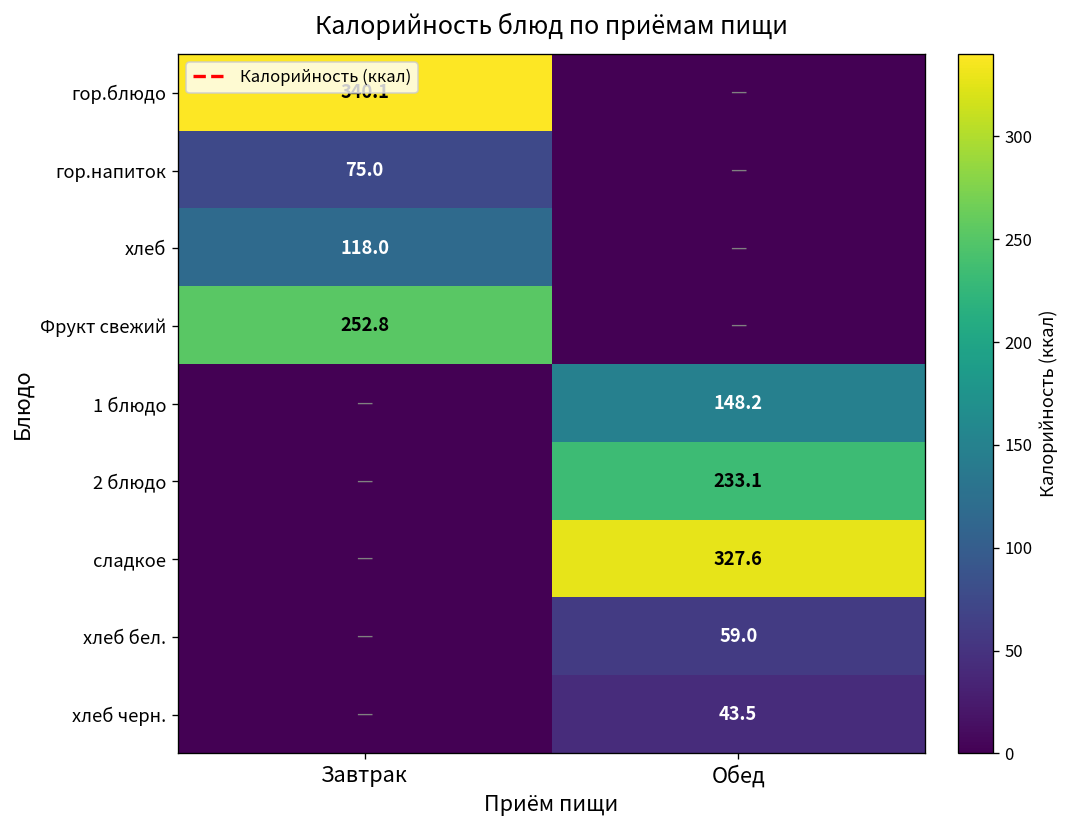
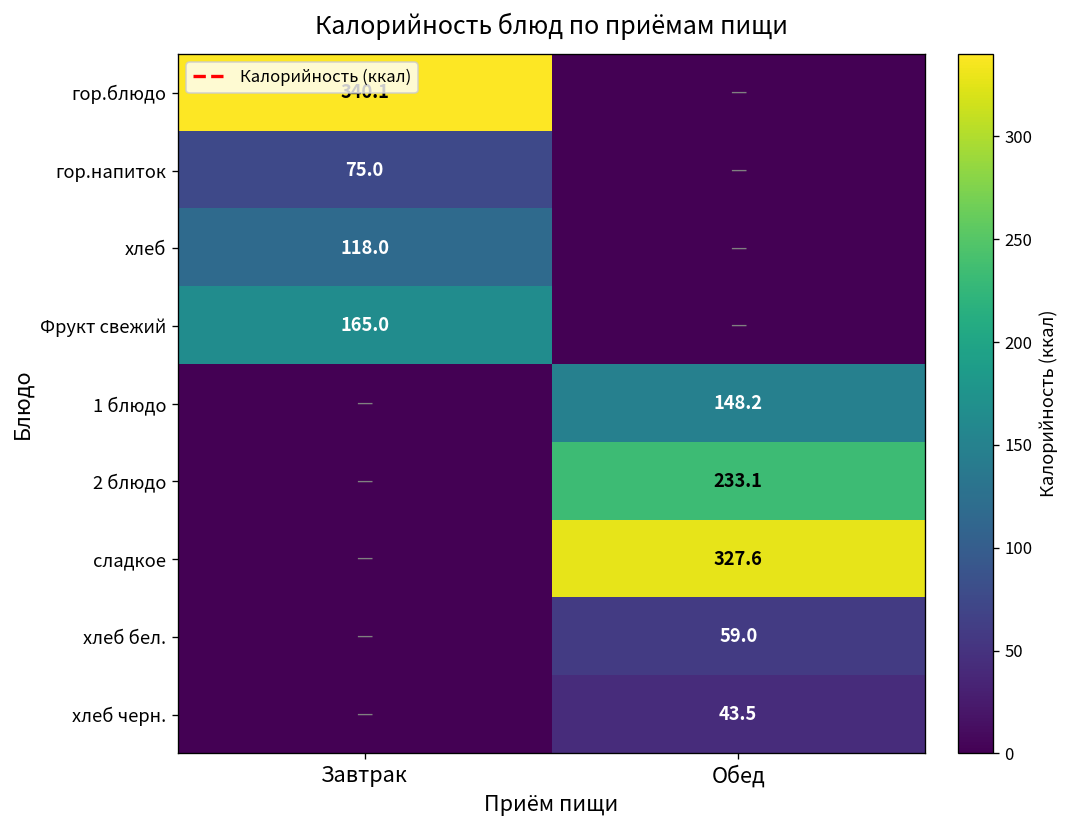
Фрукт свежий, Завтрак: 252.8 -> 165.0
